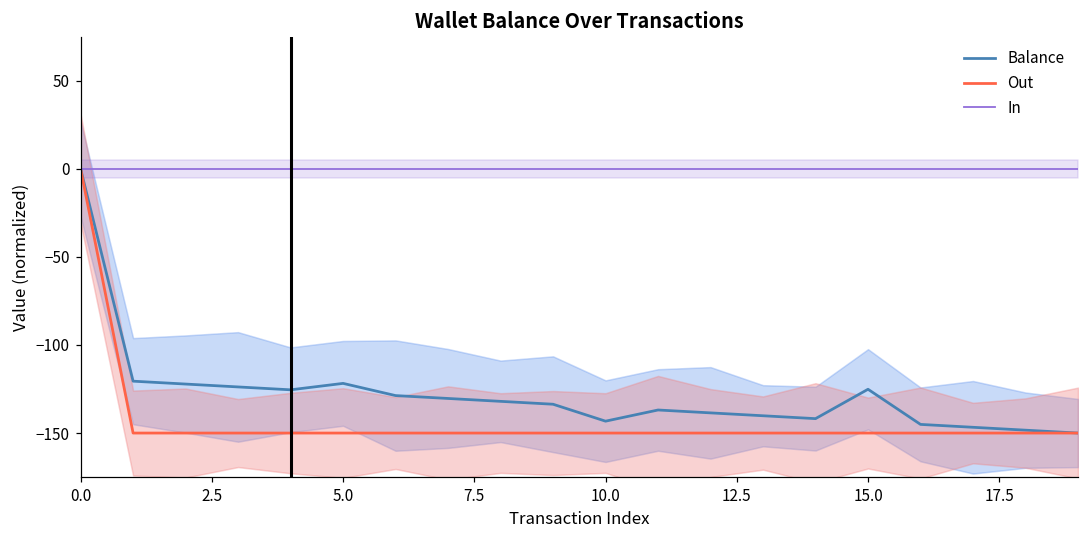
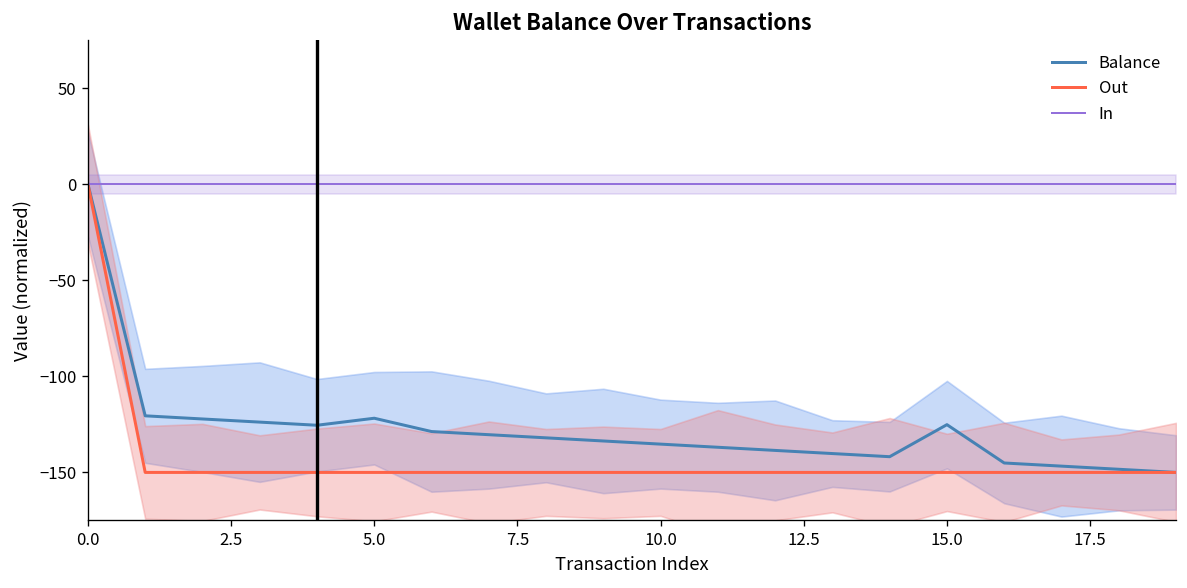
Balance, 10.0: -143 -> -135
